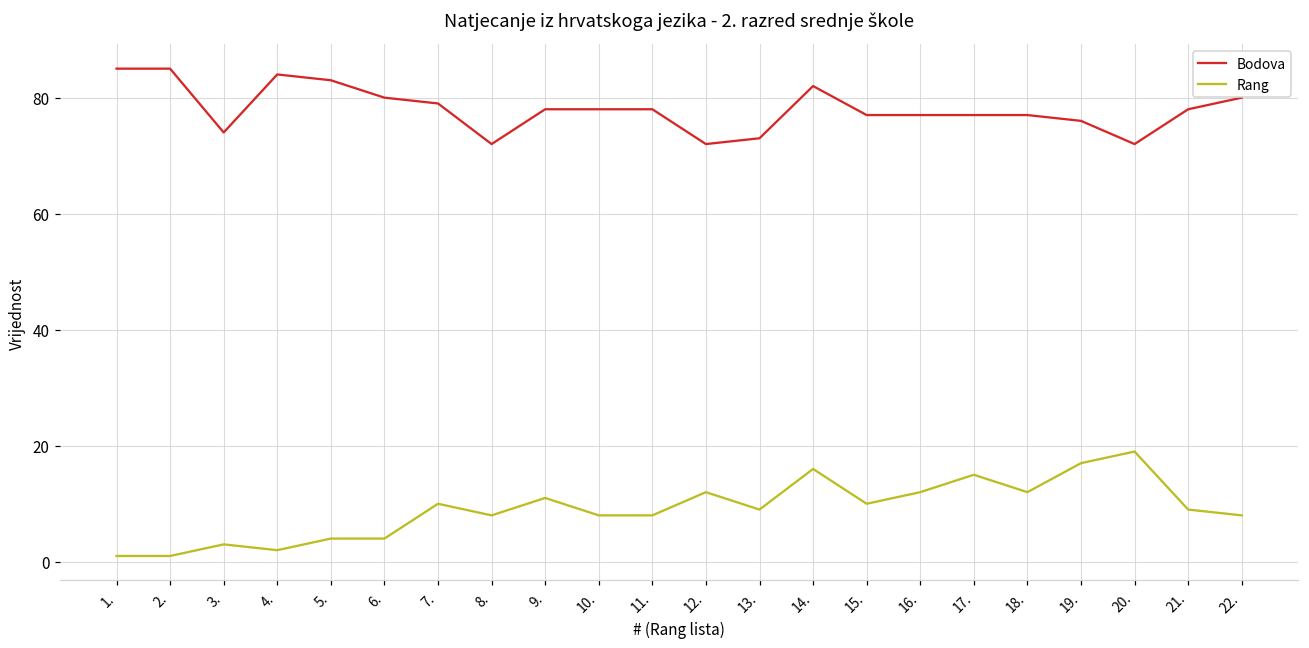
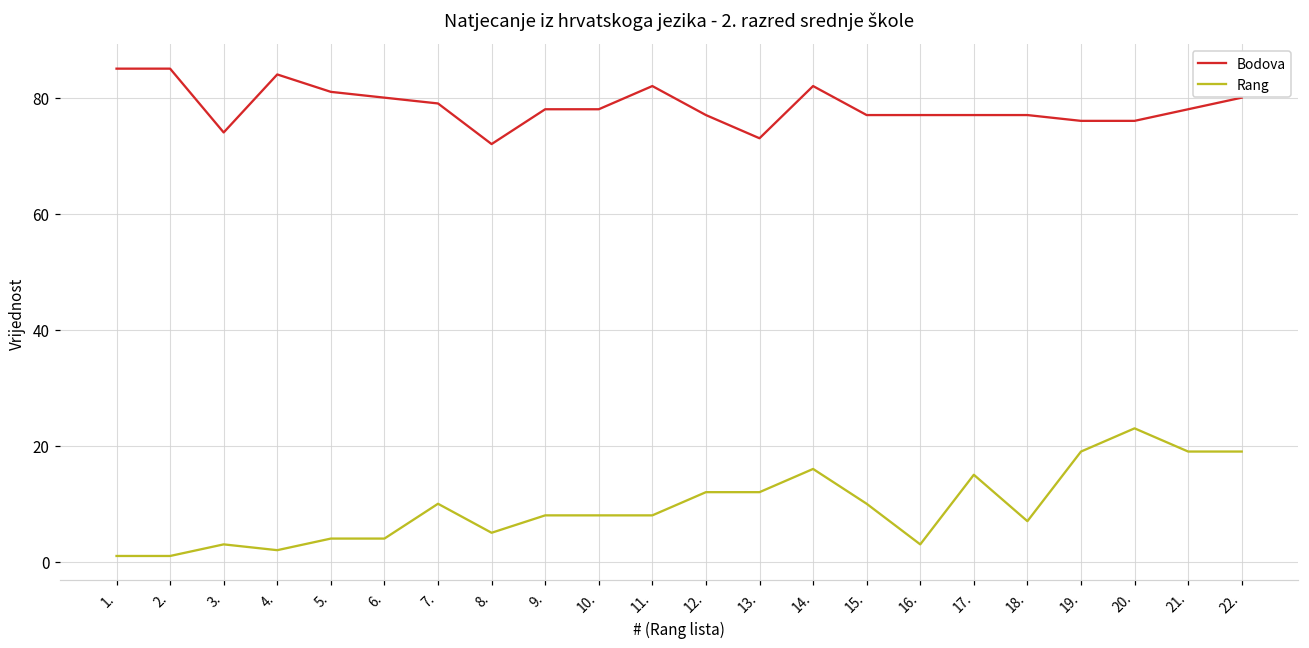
Bodova, 5.: 83 -> 81
Rang, 8.: 8 -> 5
Rang, 9.: 11 -> 8
Bodova, 11.: 78 -> 82
Bodova, 12.: 72 -> 77
Rang, 13.: 9 -> 12
Rang, 16.: 12 -> 3
Rang, 18.: 12 -> 7
Rang, 19.: 17 -> 19
Bodova, 20.: 72 -> 76
Rang, 20.: 19 -> 23
Rang, 21.: 9 -> 19
Rang, 22.: 8 -> 19
